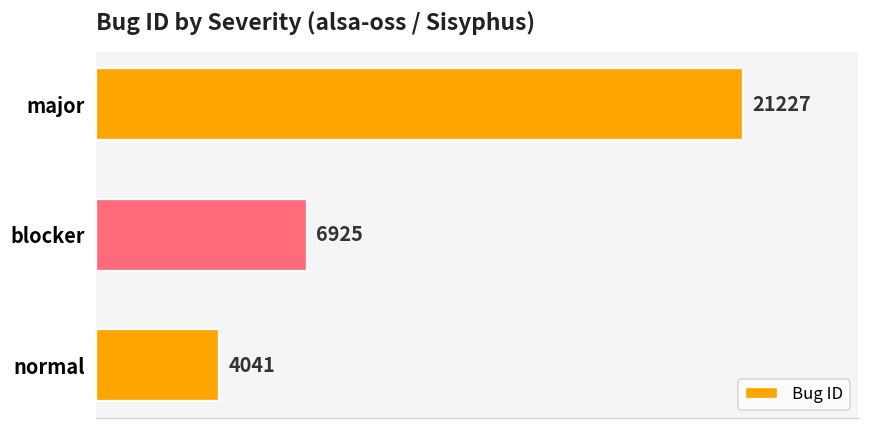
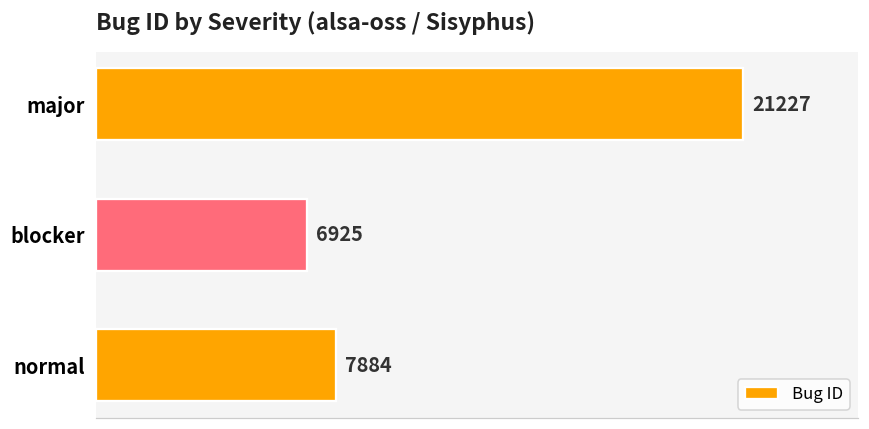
normal: 4041 -> 7884
